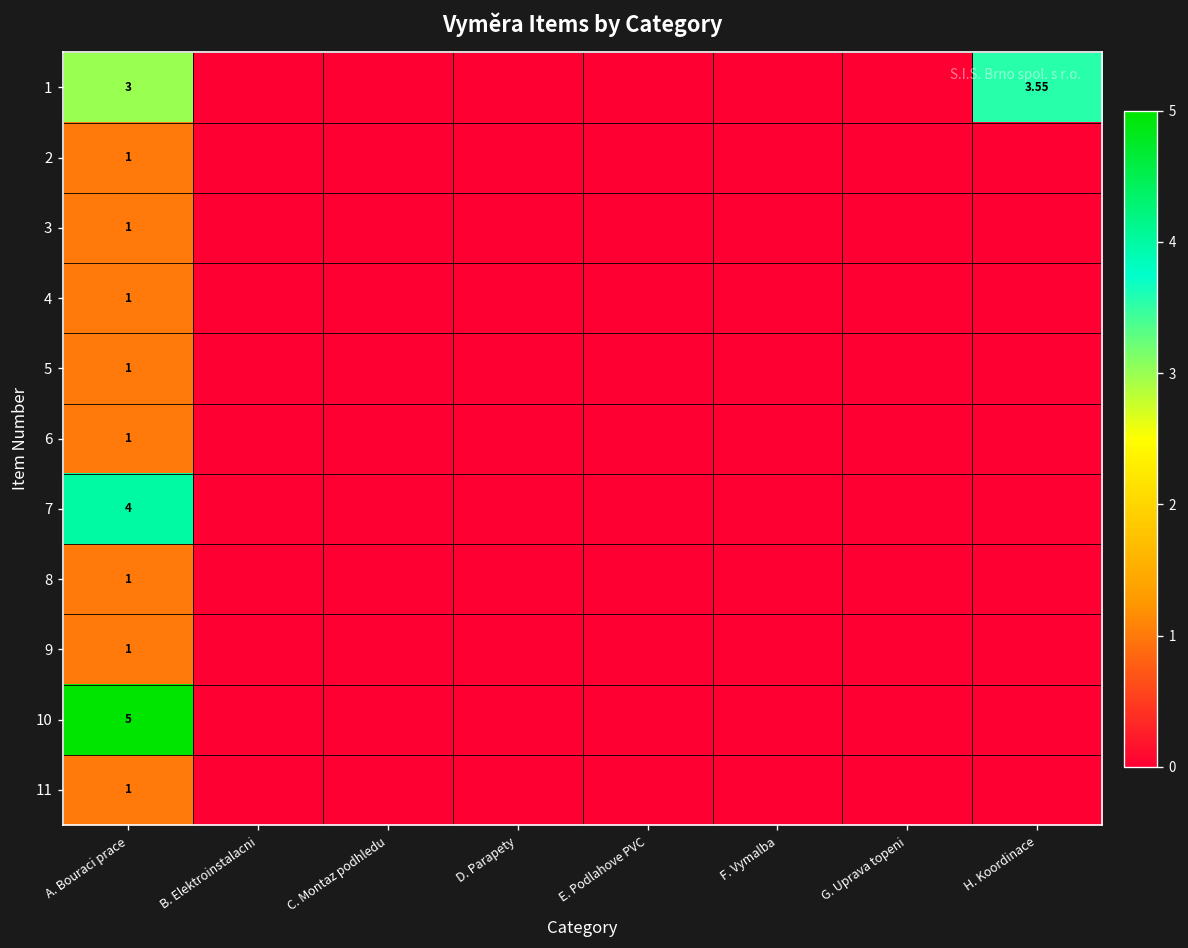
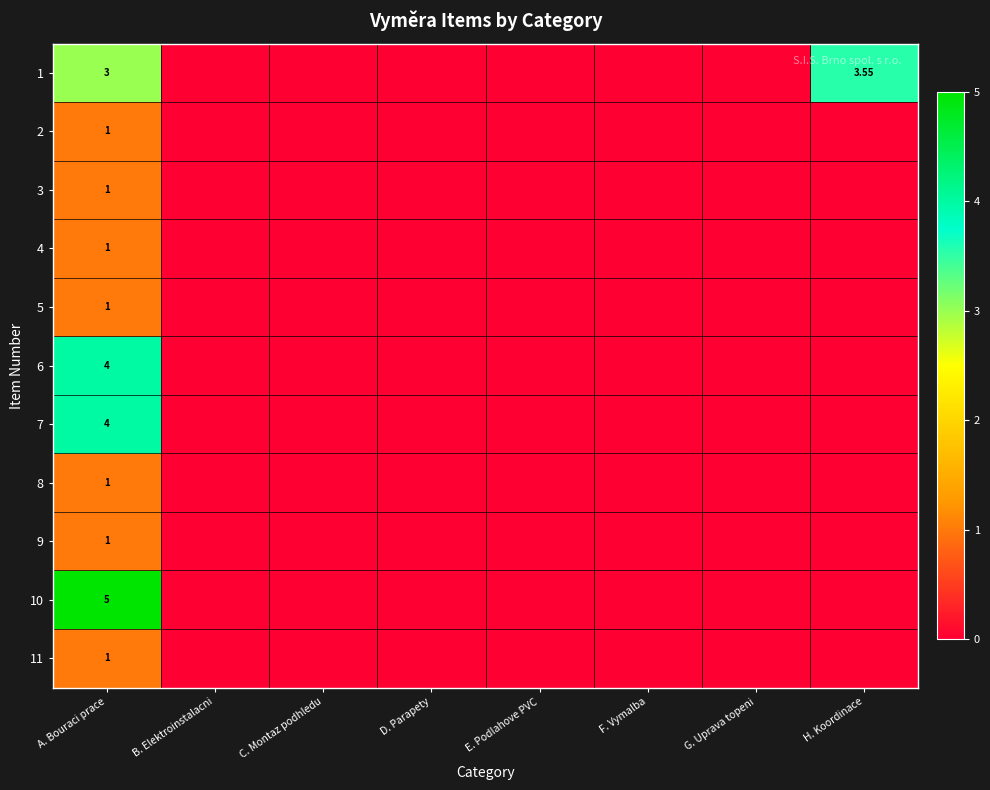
6, A. Bouraci prace: 1 -> 4
